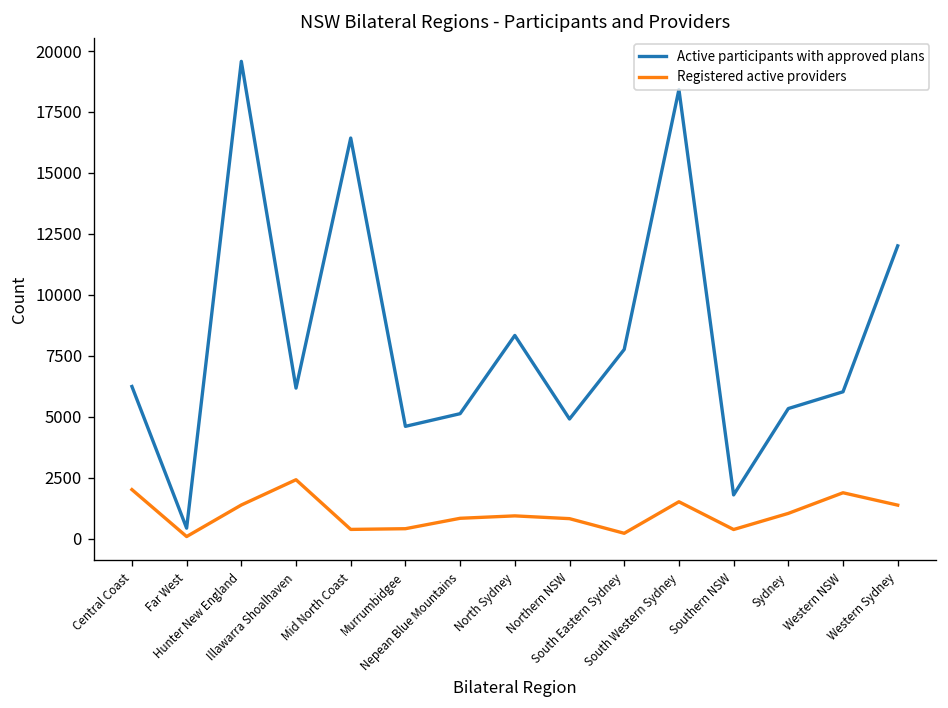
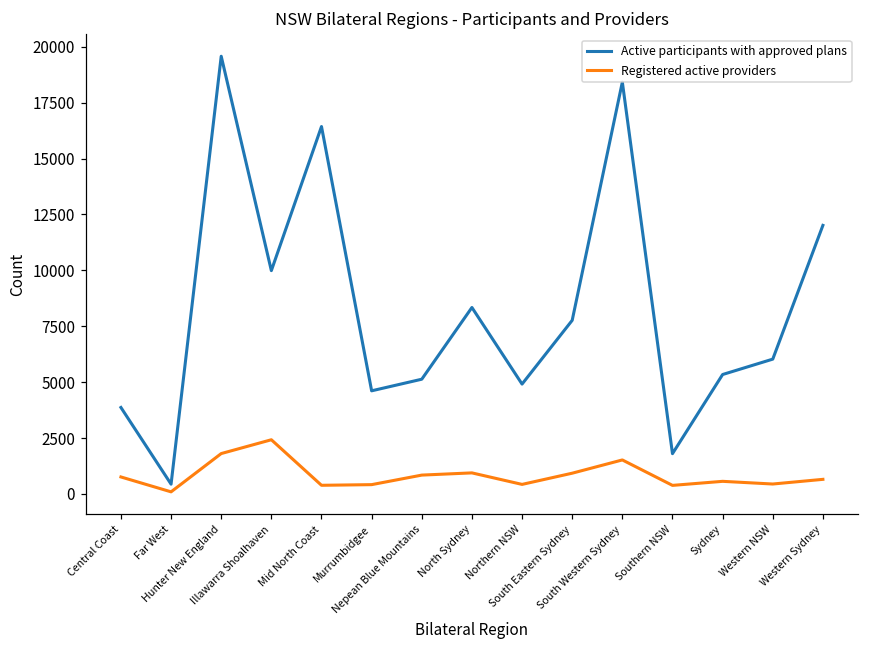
Active participants with approved plans, Central Coast: 6200 -> 3900
Registered active providers, Central Coast: 2000 -> 800
Registered active providers, Hunter New England: 1400 -> 1800
Active participants with approved plans, Illawarra Shoalhaven: 6200 -> 10000
Registered active providers, Northern NSW: 800 -> 400
Registered active providers, South Eastern Sydney: 200 -> 900
Registered active providers, Sydney: 1000 -> 600
Registered active providers, Western NSW: 1900 -> 400
Registered active providers, Western Sydney: 1400 -> 700
